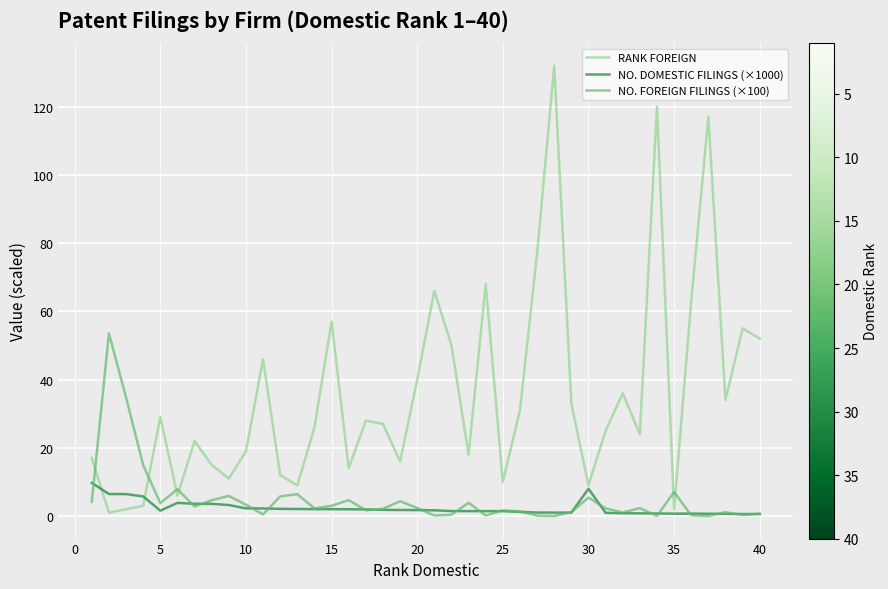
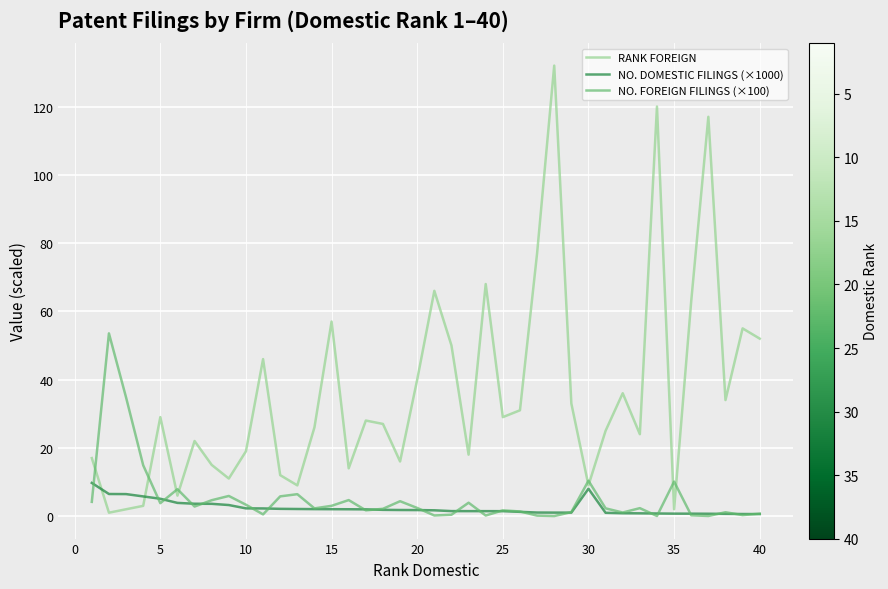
NO. DOMESTIC FILINGS (×1000), 5: 2 -> 5
RANK FOREIGN, 25: 10 -> 29
NO. FOREIGN FILINGS (×100), 30: 5 -> 10
NO. FOREIGN FILINGS (×100), 35: 7 -> 10
